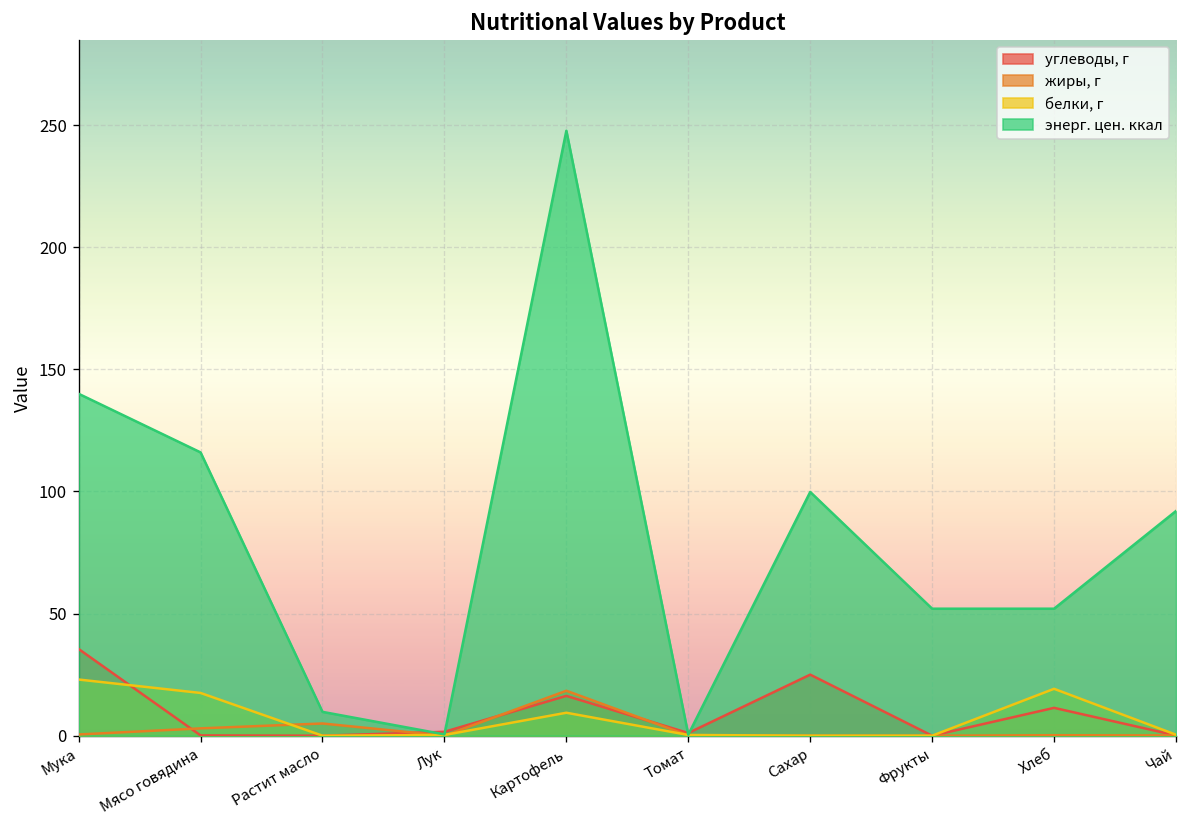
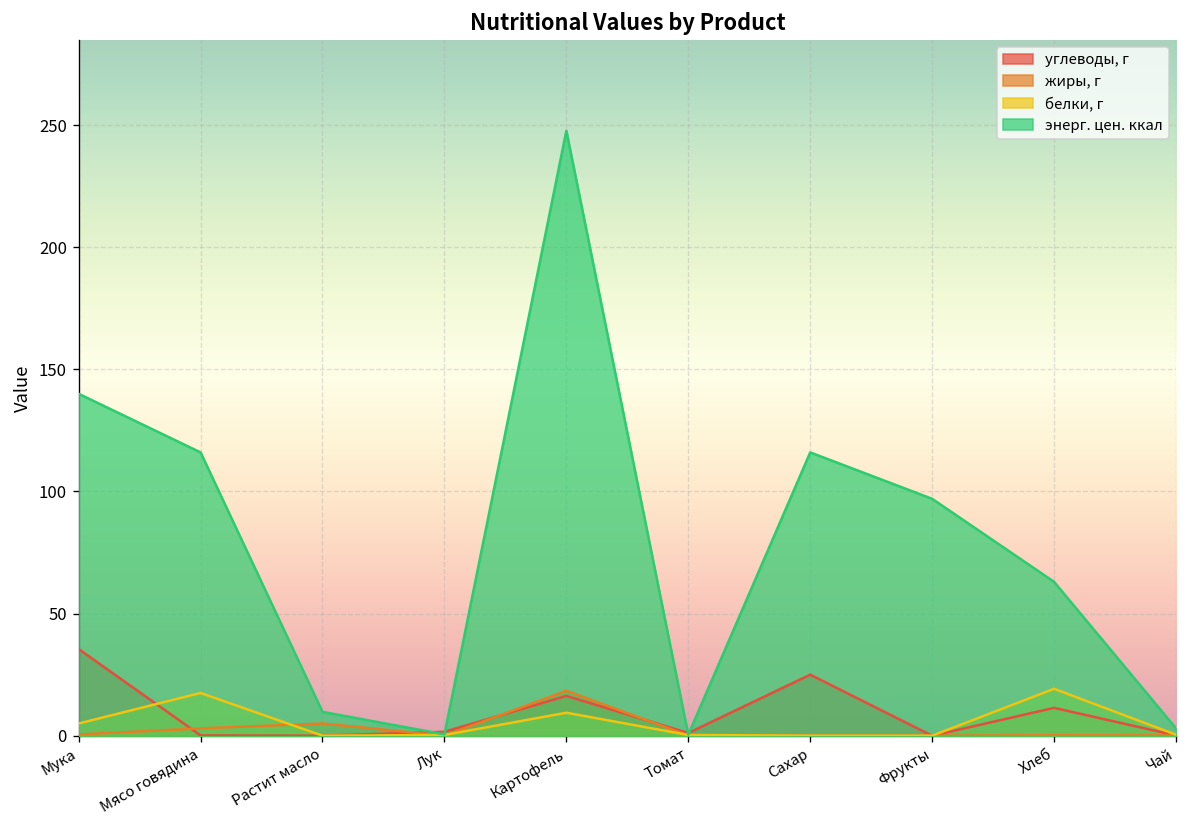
белки, г, Мука: 23 -> 5
энерг. цен. ккал, Сахар: 100 -> 116
энерг. цен. ккал, Фрукты: 52 -> 97
энерг. цен. ккал, Хлеб: 52 -> 63
энерг. цен. ккал, Чай: 92 -> 3
